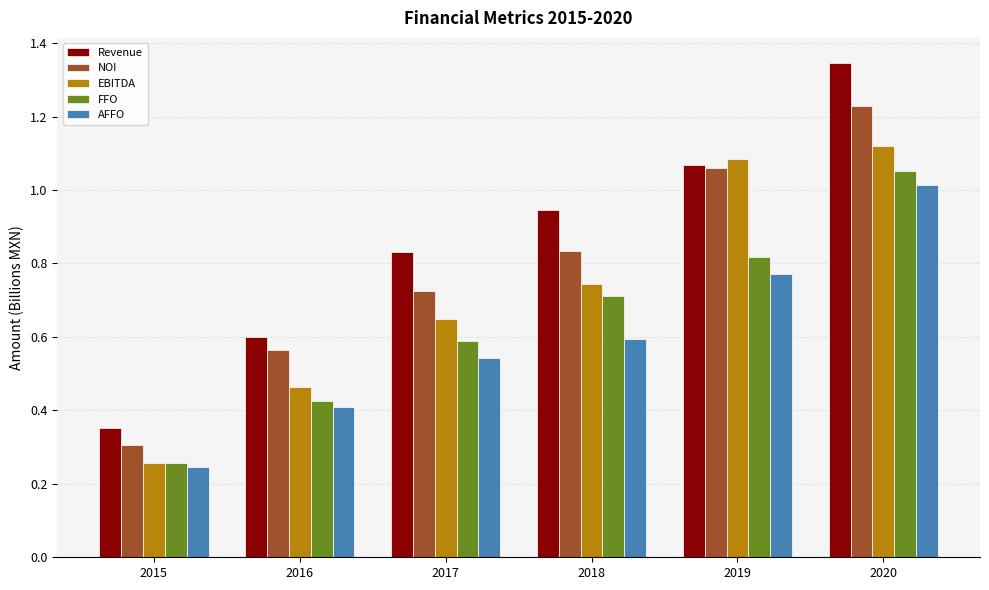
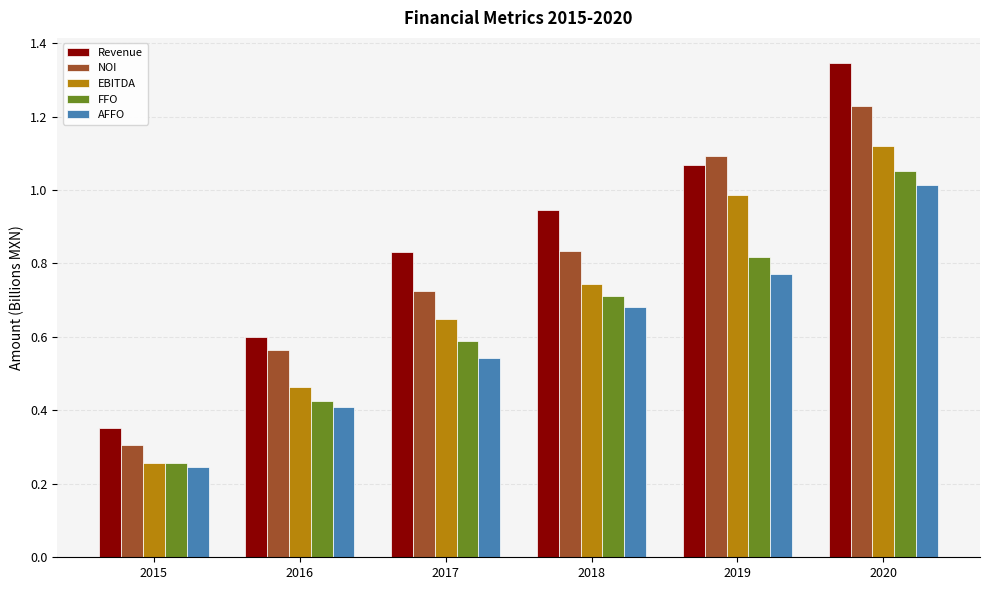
AFFO, 2018: 0.60 -> 0.68
NOI, 2019: 1.06 -> 1.09
EBITDA, 2019: 1.08 -> 0.99
